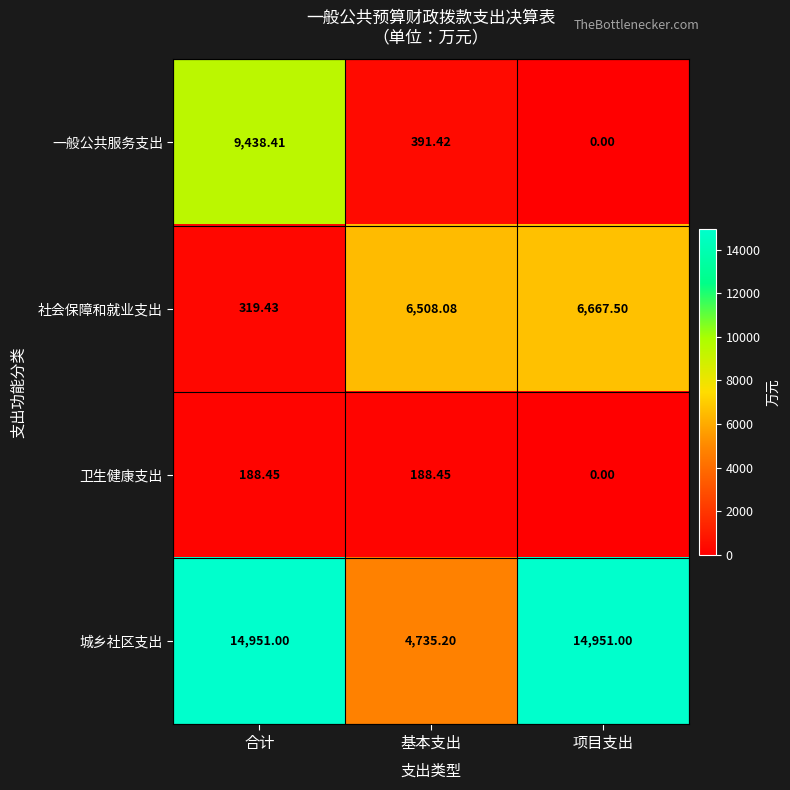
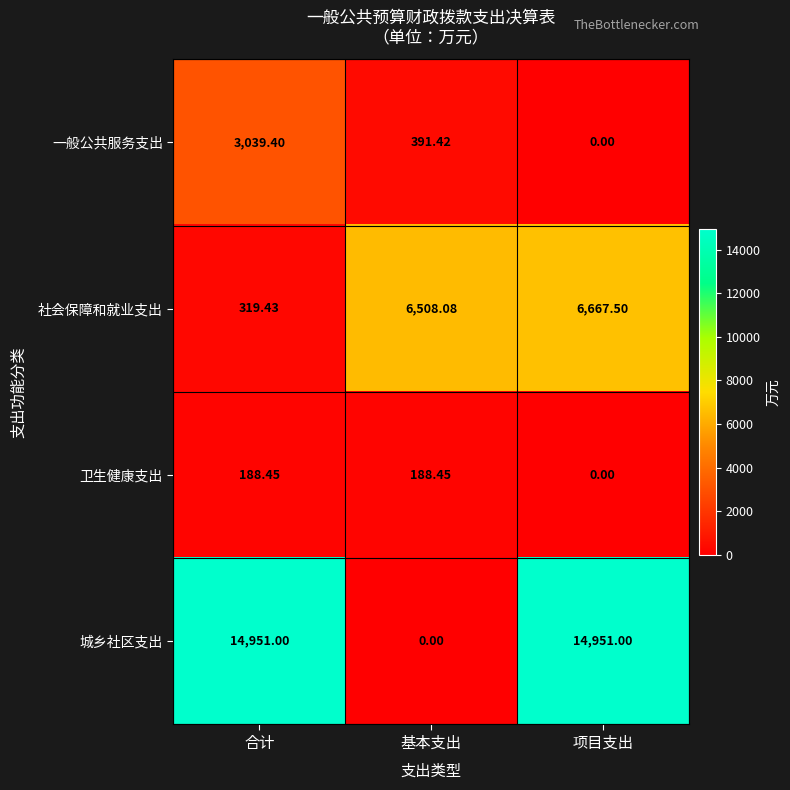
一般公共服务支出, 合计: 9,438.41 -> 3,039.40
城乡社区支出, 基本支出: 4,735.20 -> 0.00
